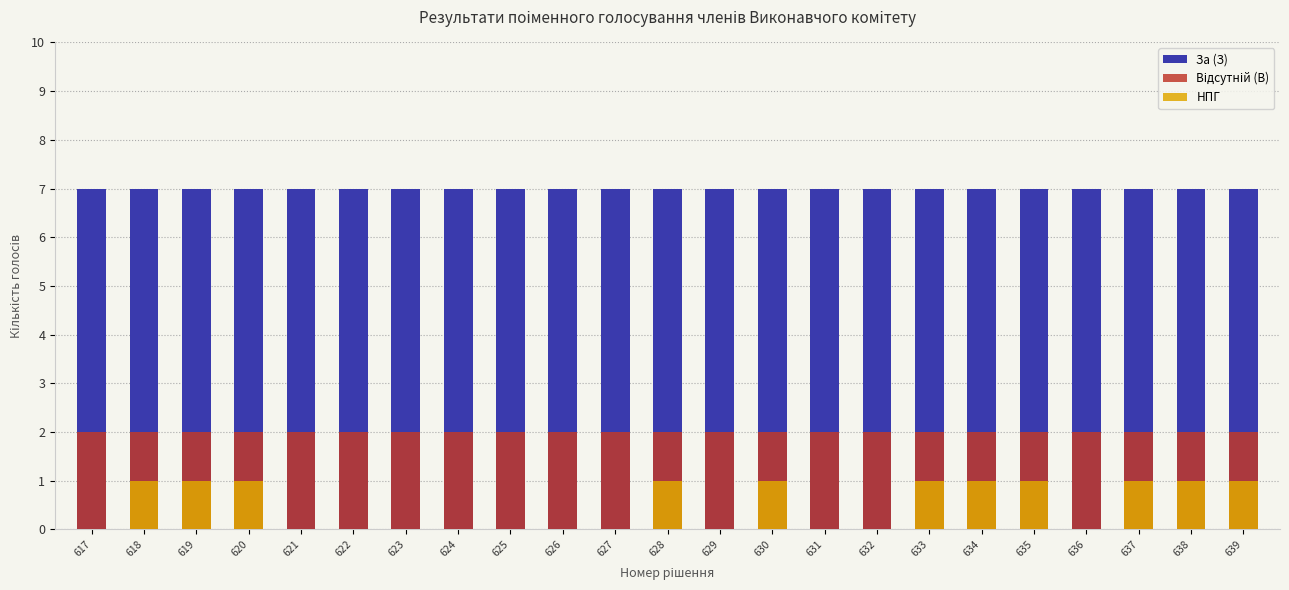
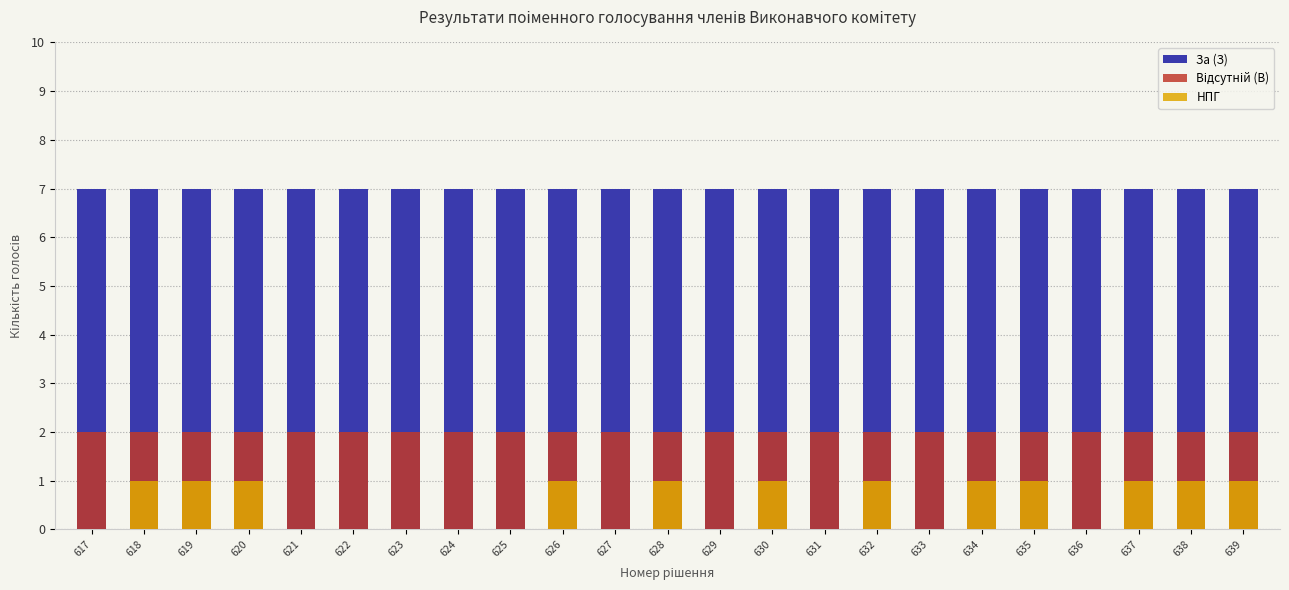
НПГ, 626: 0 -> 1
НПГ, 632: 0 -> 1
НПГ, 633: 1 -> 0
